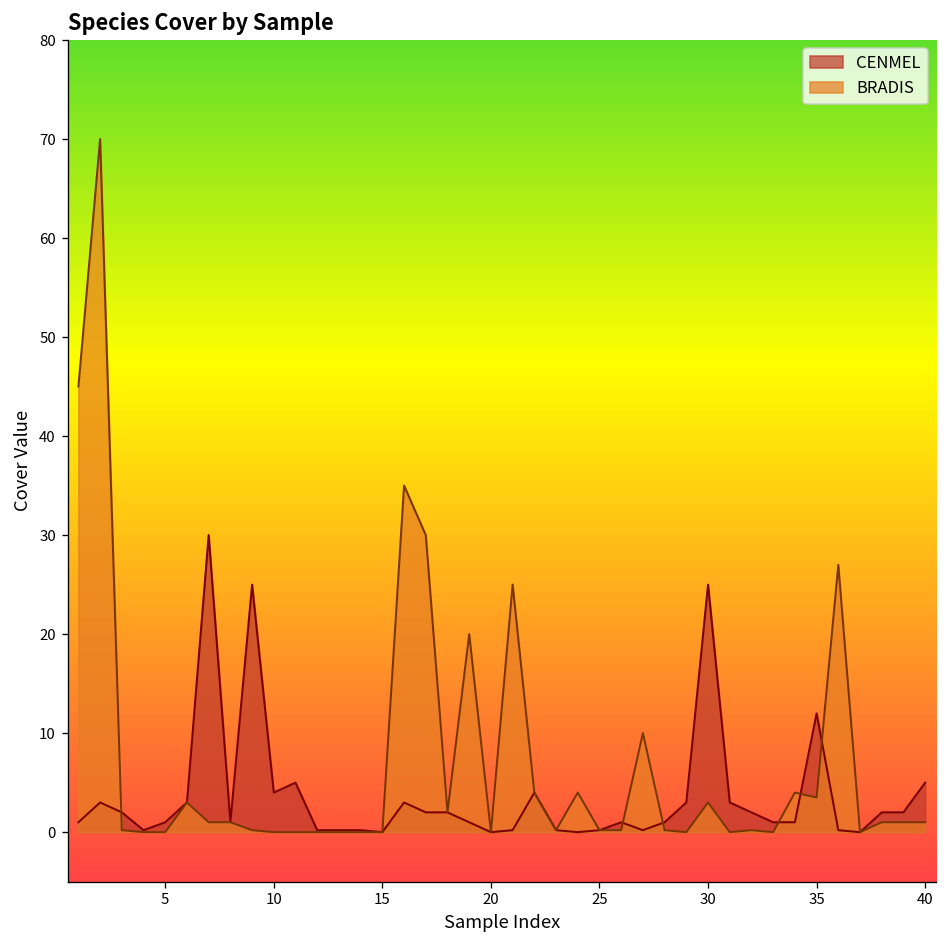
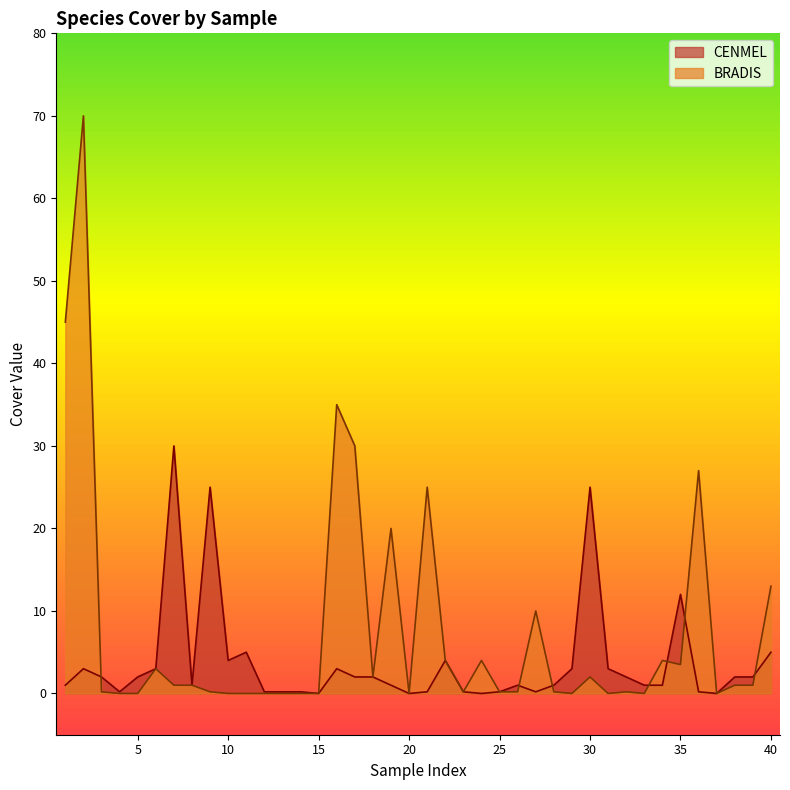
CENMEL, 5: 1 -> 2
BRADIS, 30: 3 -> 2
BRADIS, 40: 1 -> 13
